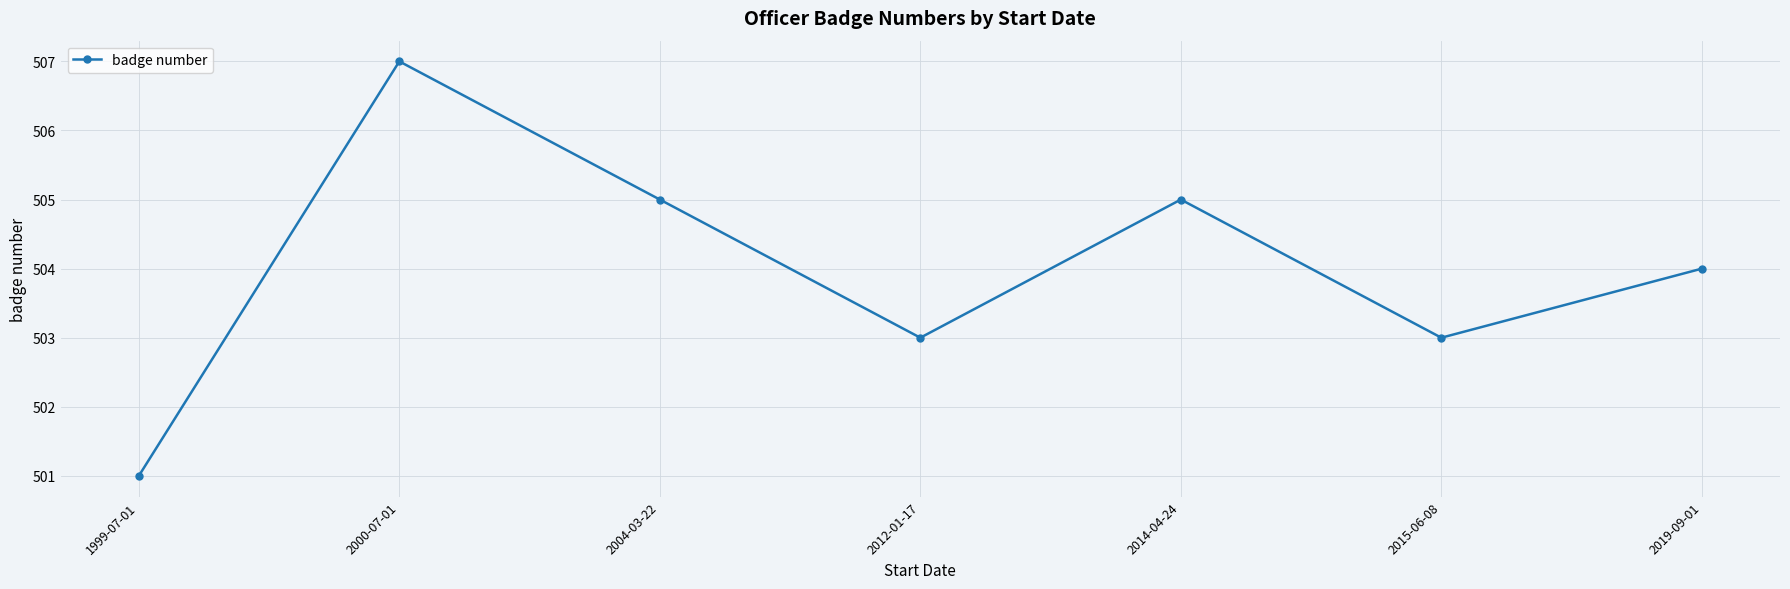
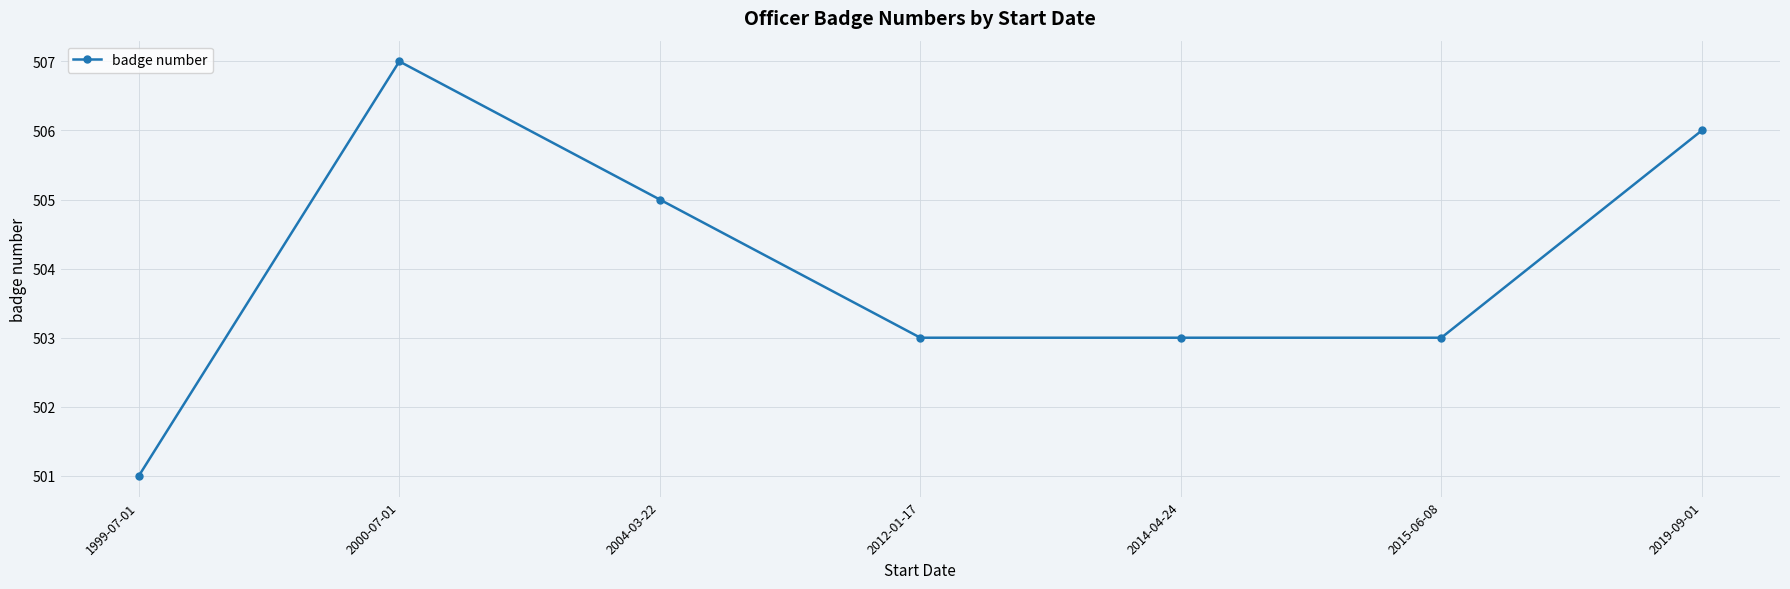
2014-04-24: 505 -> 503
2019-09-01: 504 -> 506
